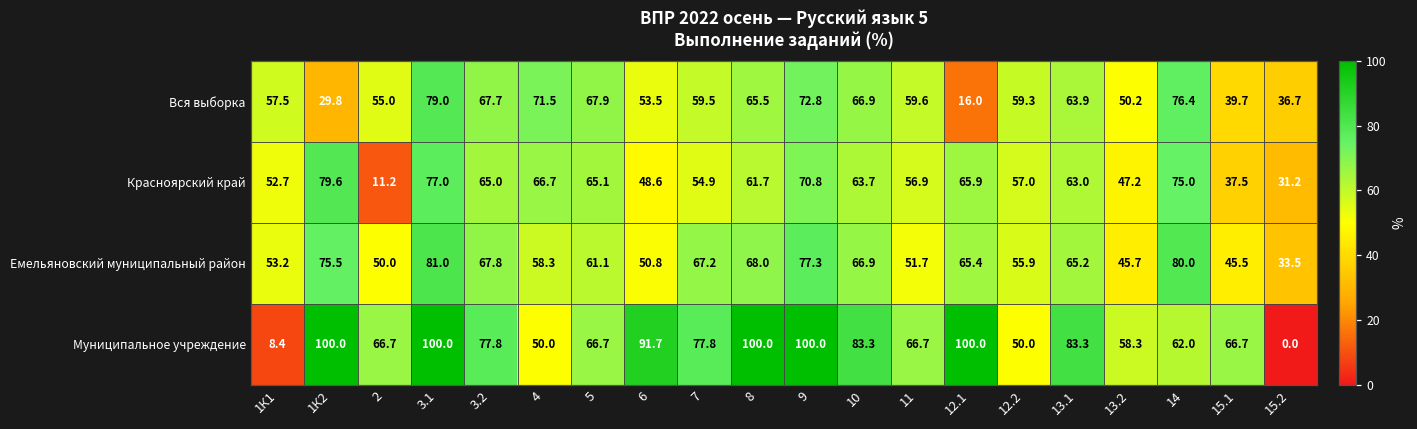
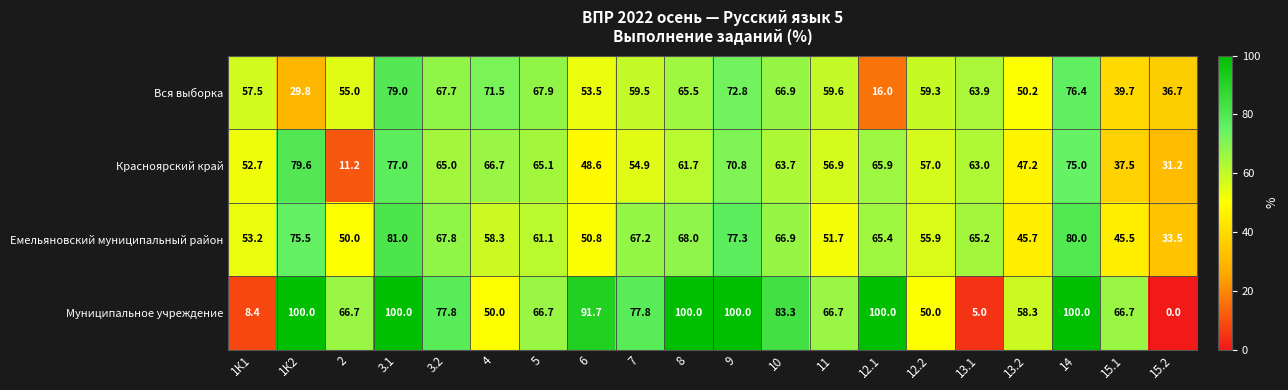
Муниципальное учреждение, 13.1: 83.3 -> 5.0
Муниципальное учреждение, 14: 62.0 -> 100.0
